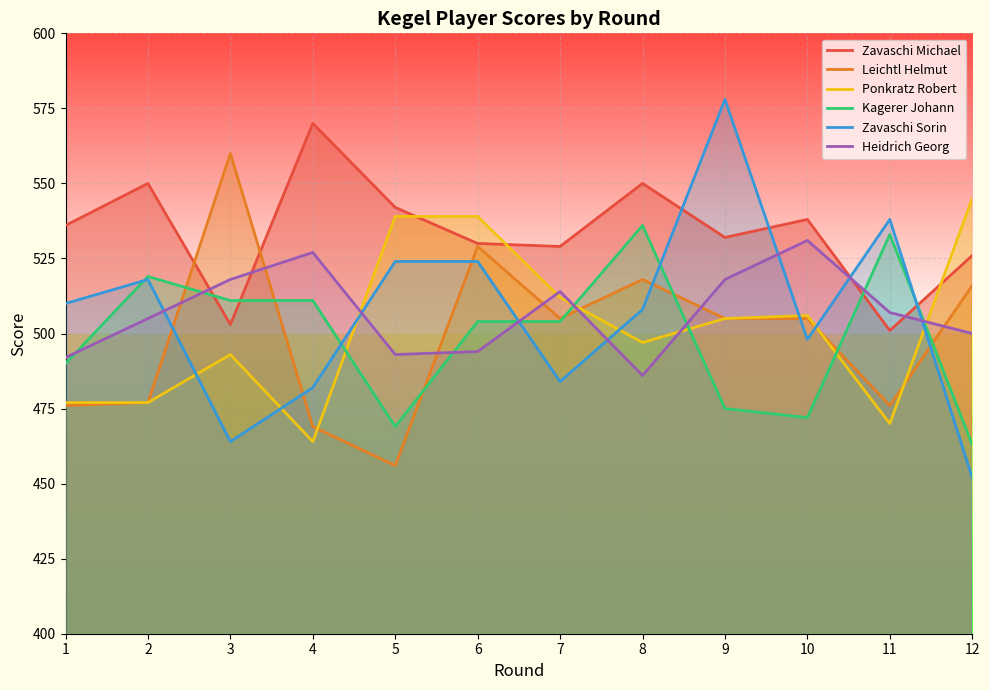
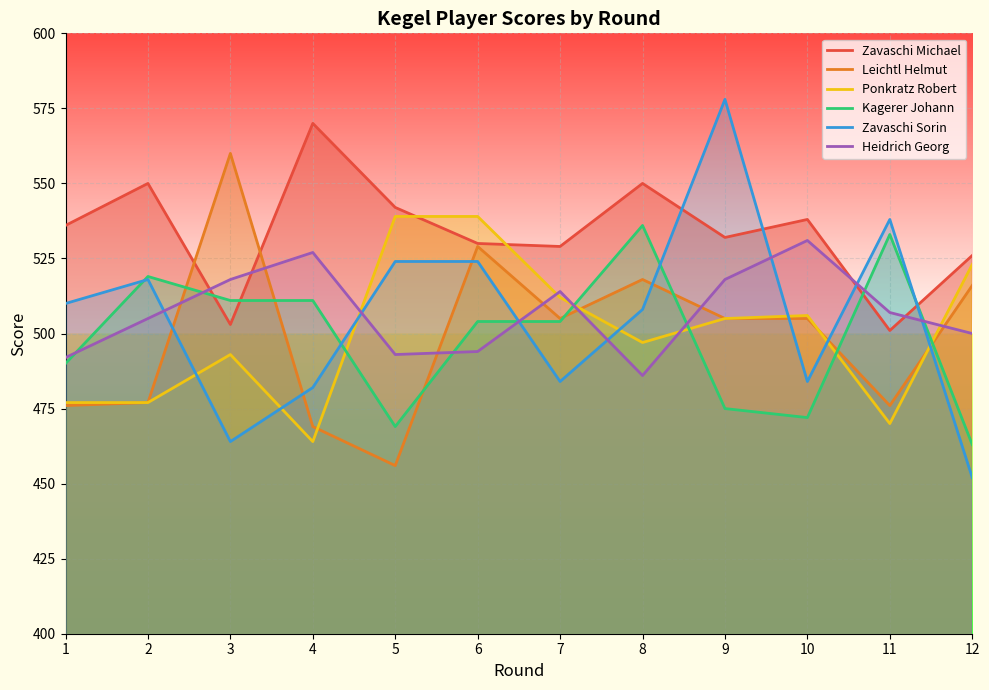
Zavaschi Sorin, 10: 498 -> 484
Ponkratz Robert, 12: 545 -> 523
